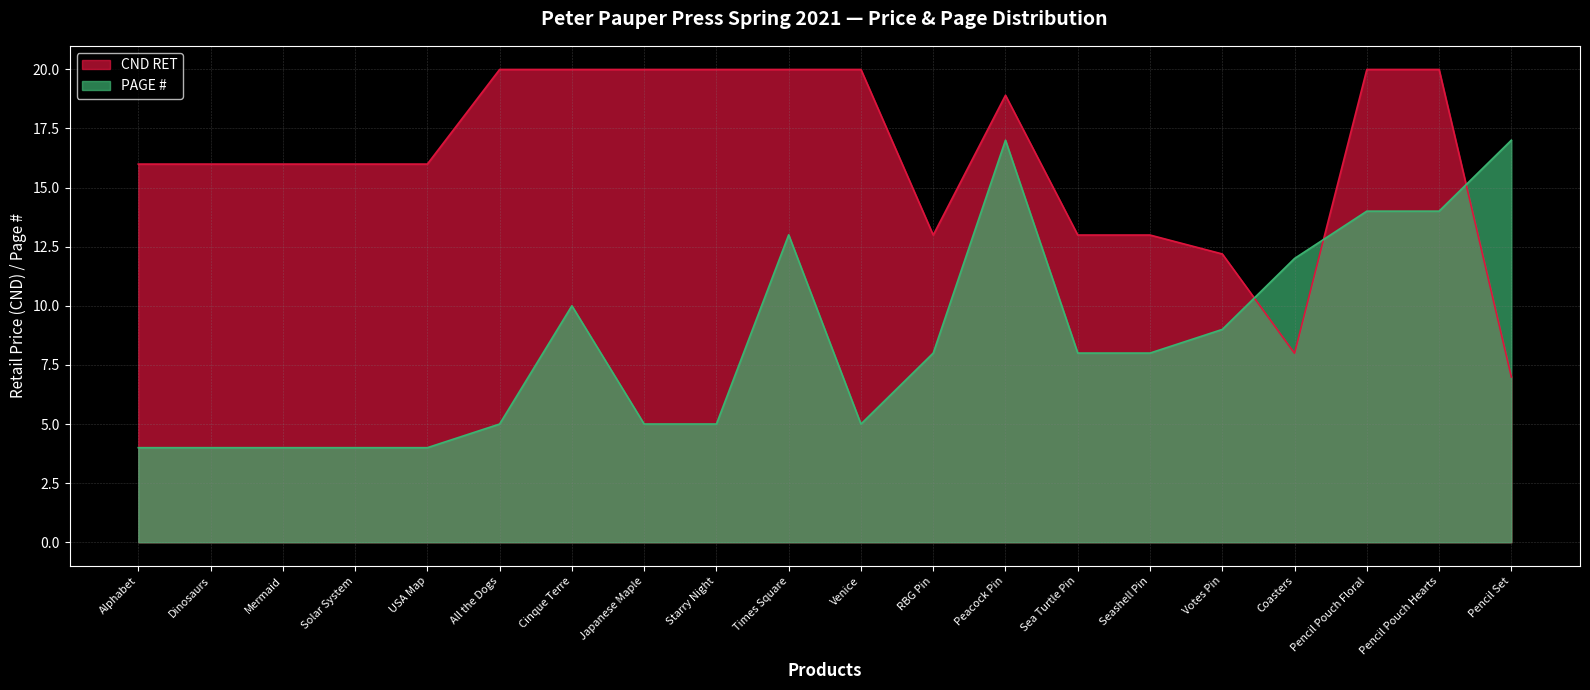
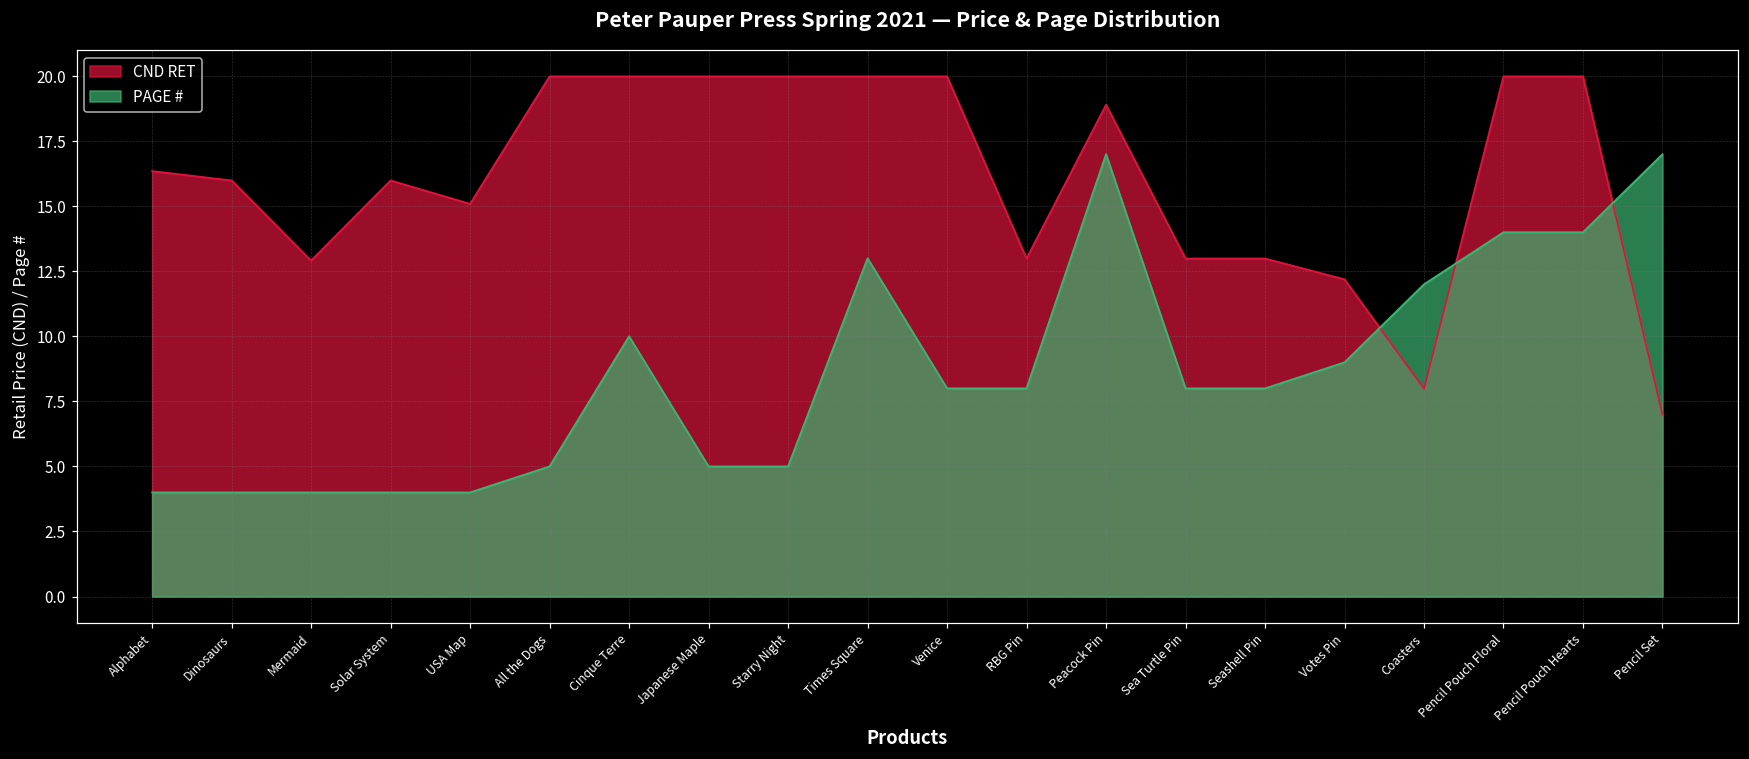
CND RET, Alphabet: 16.0 -> 16.4
CND RET, Mermaid: 16.0 -> 12.9
CND RET, USA Map: 16.0 -> 15.1
PAGE #, Venice: 5 -> 8
